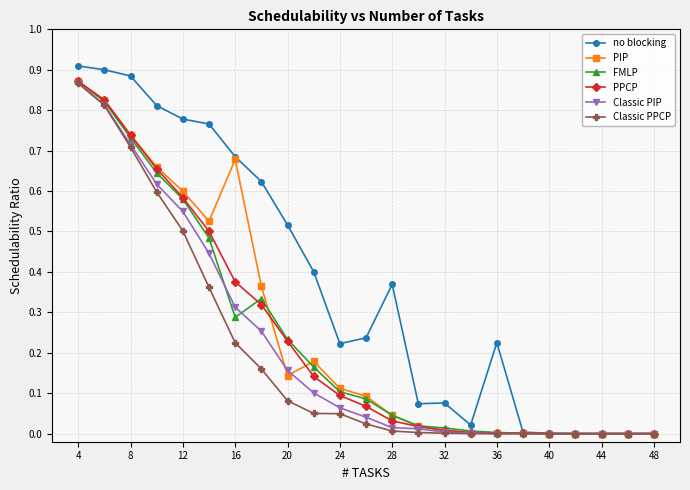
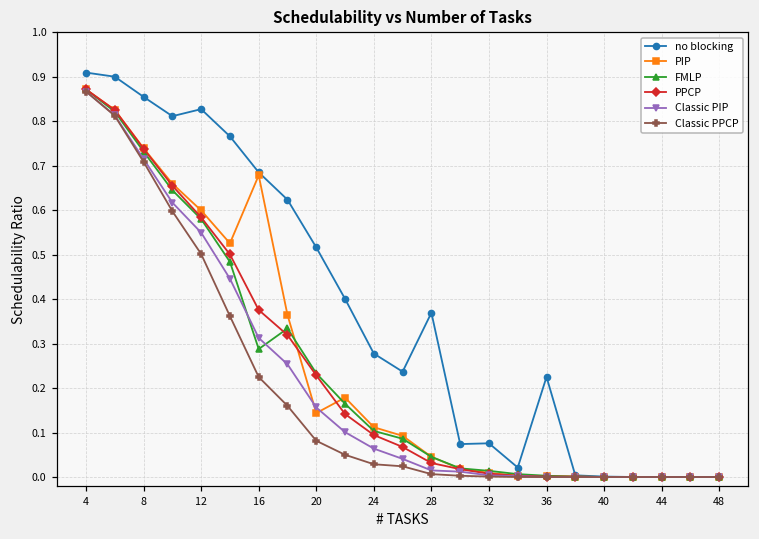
no blocking, 8: 0.88 -> 0.85
no blocking, 12: 0.78 -> 0.83
no blocking, 24: 0.22 -> 0.28
Classic PPCP, 24: 0.05 -> 0.03
